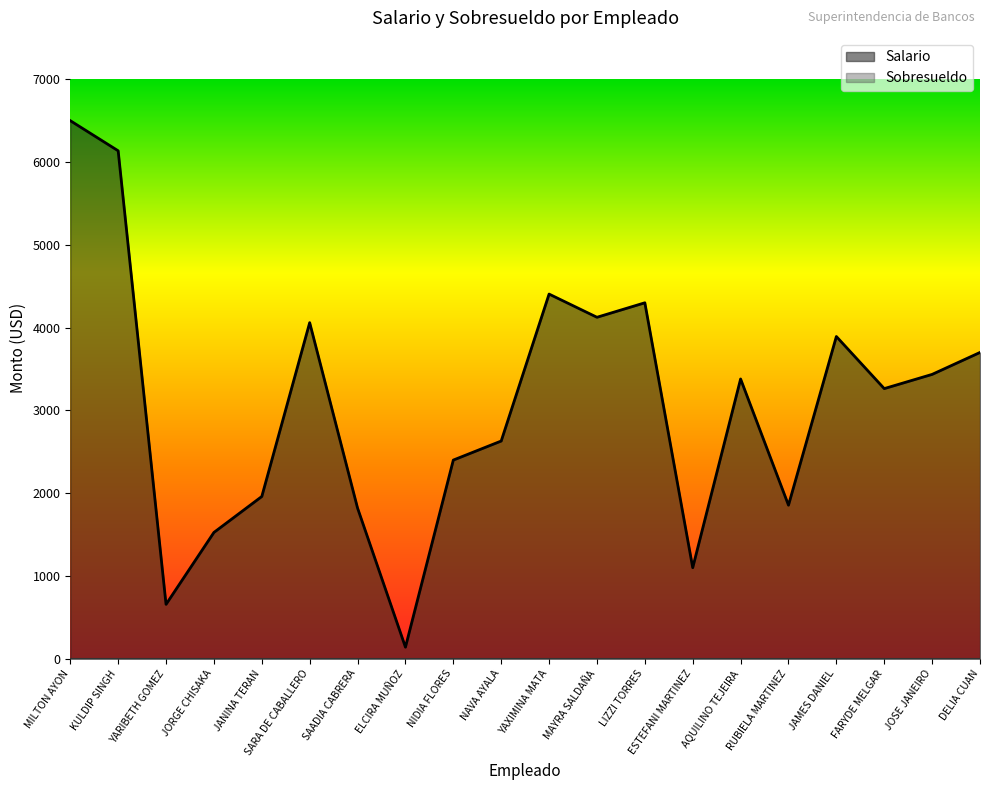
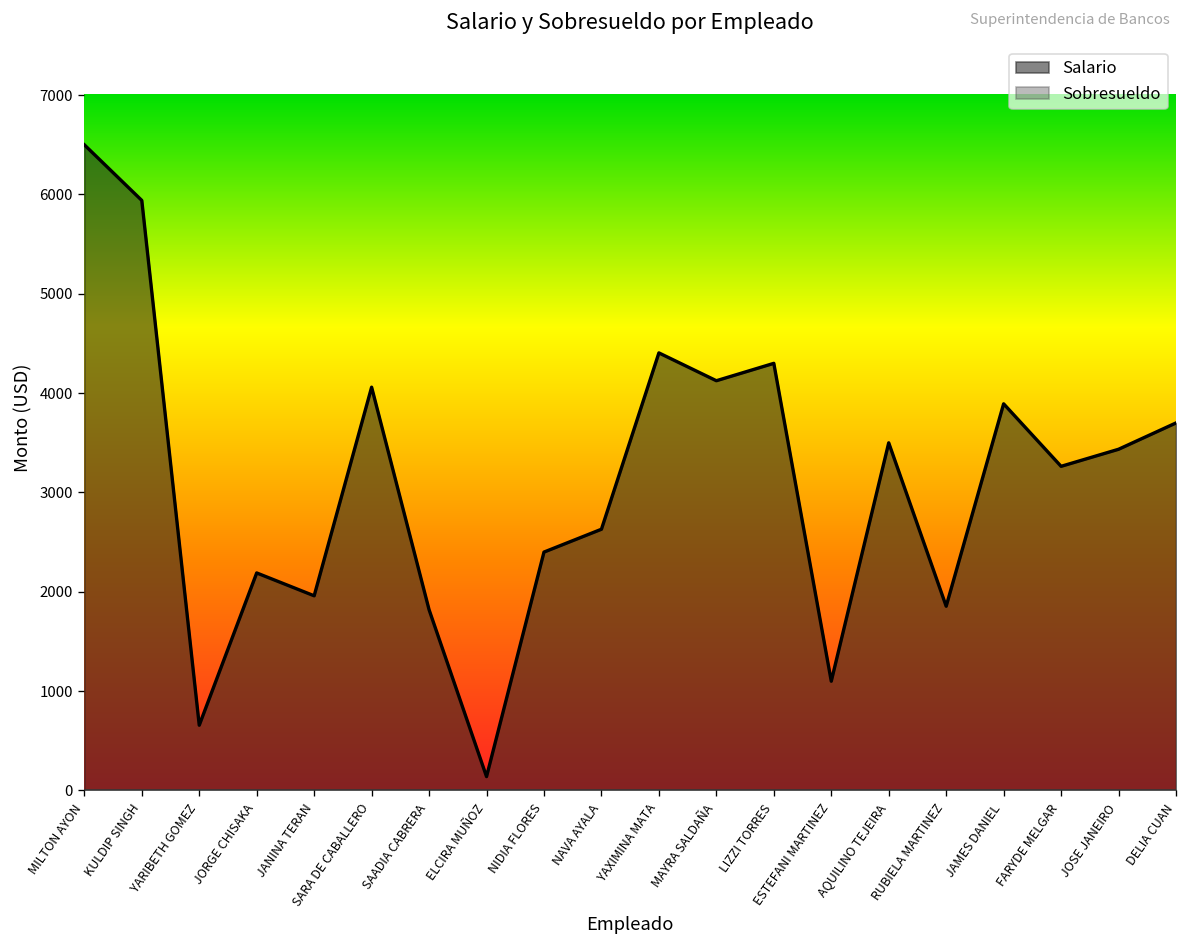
Salario, KULDIP SINGH: 6100 -> 5900
Salario, JORGE CHISAKA: 1500 -> 2200
Salario, AQUILINO TEJEIRA: 3400 -> 3500
